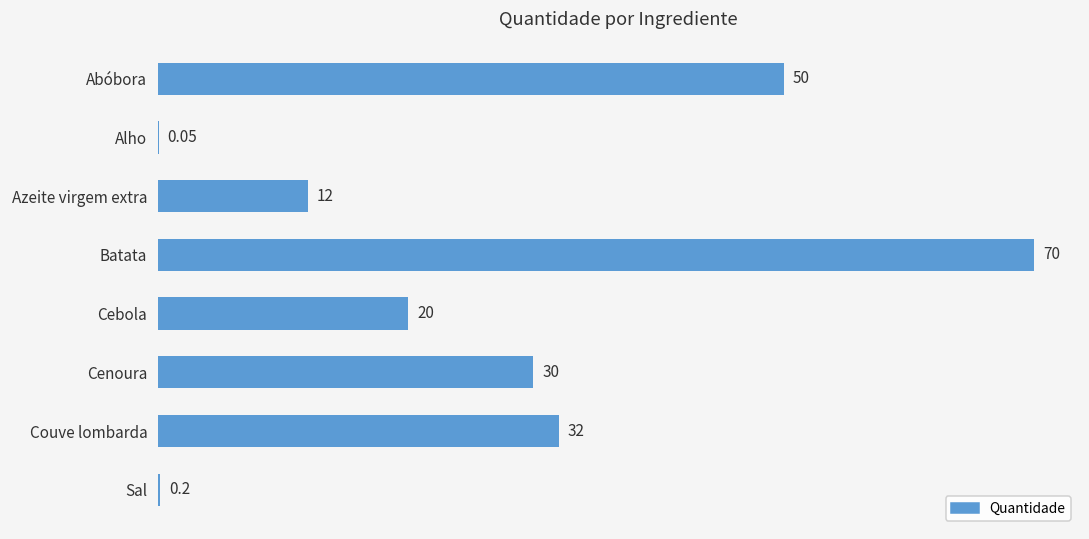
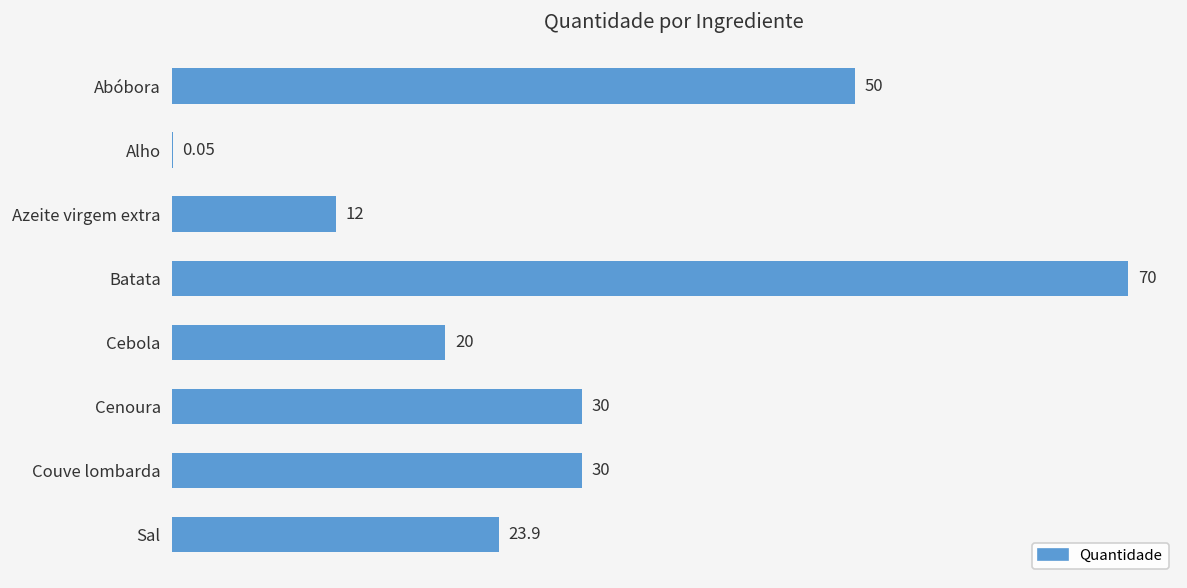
Couve lombarda: 32 -> 30
Sal: 0.2 -> 23.9
